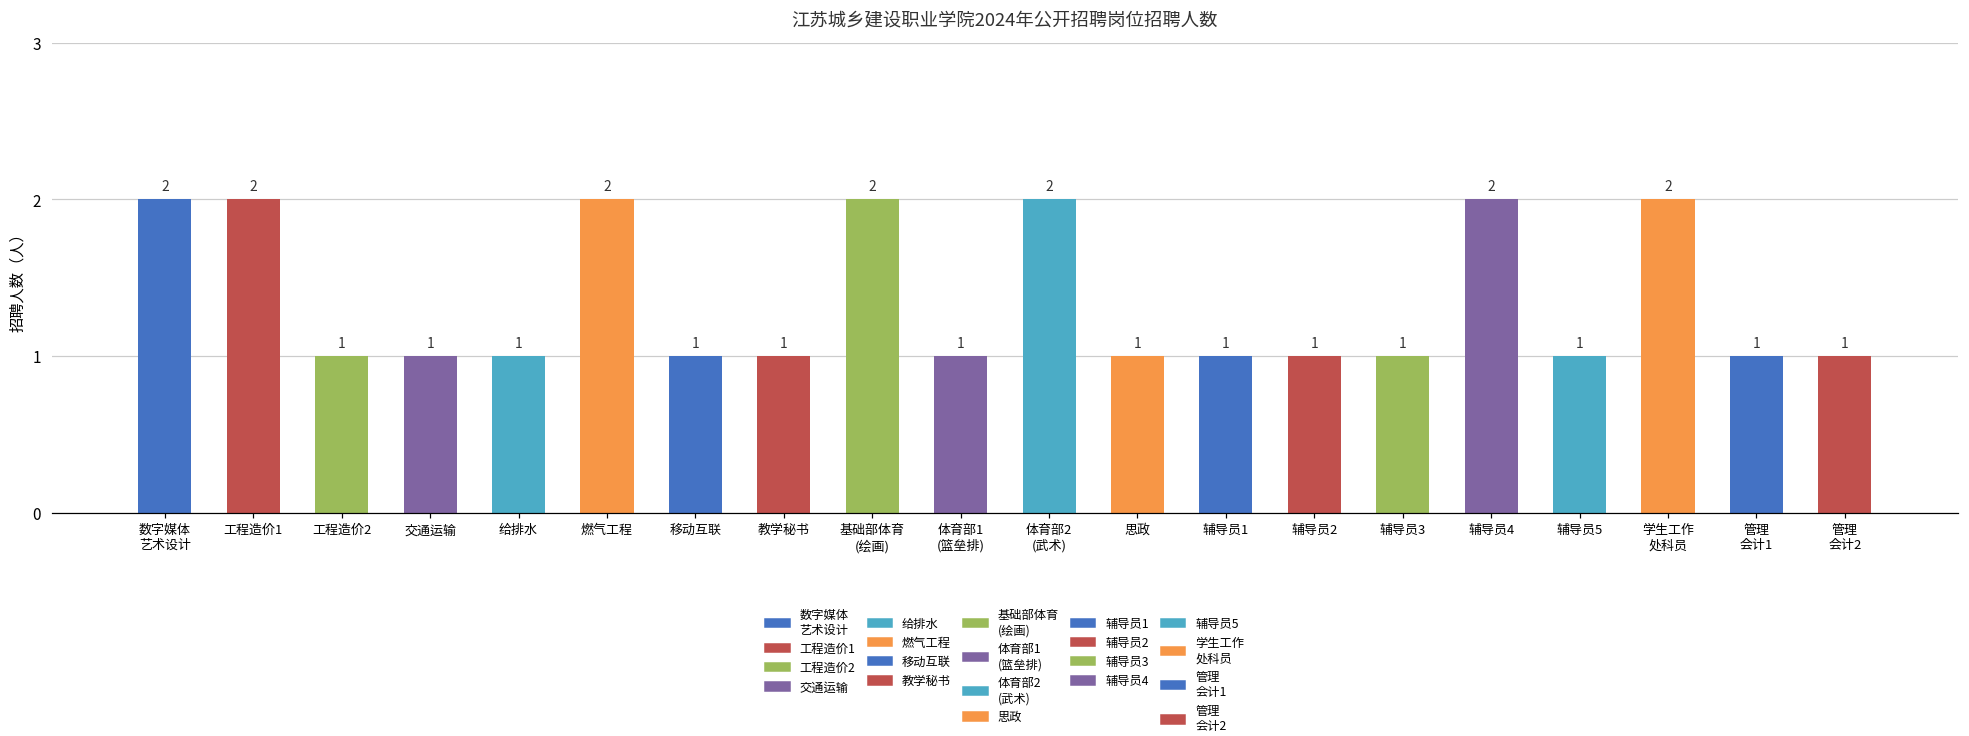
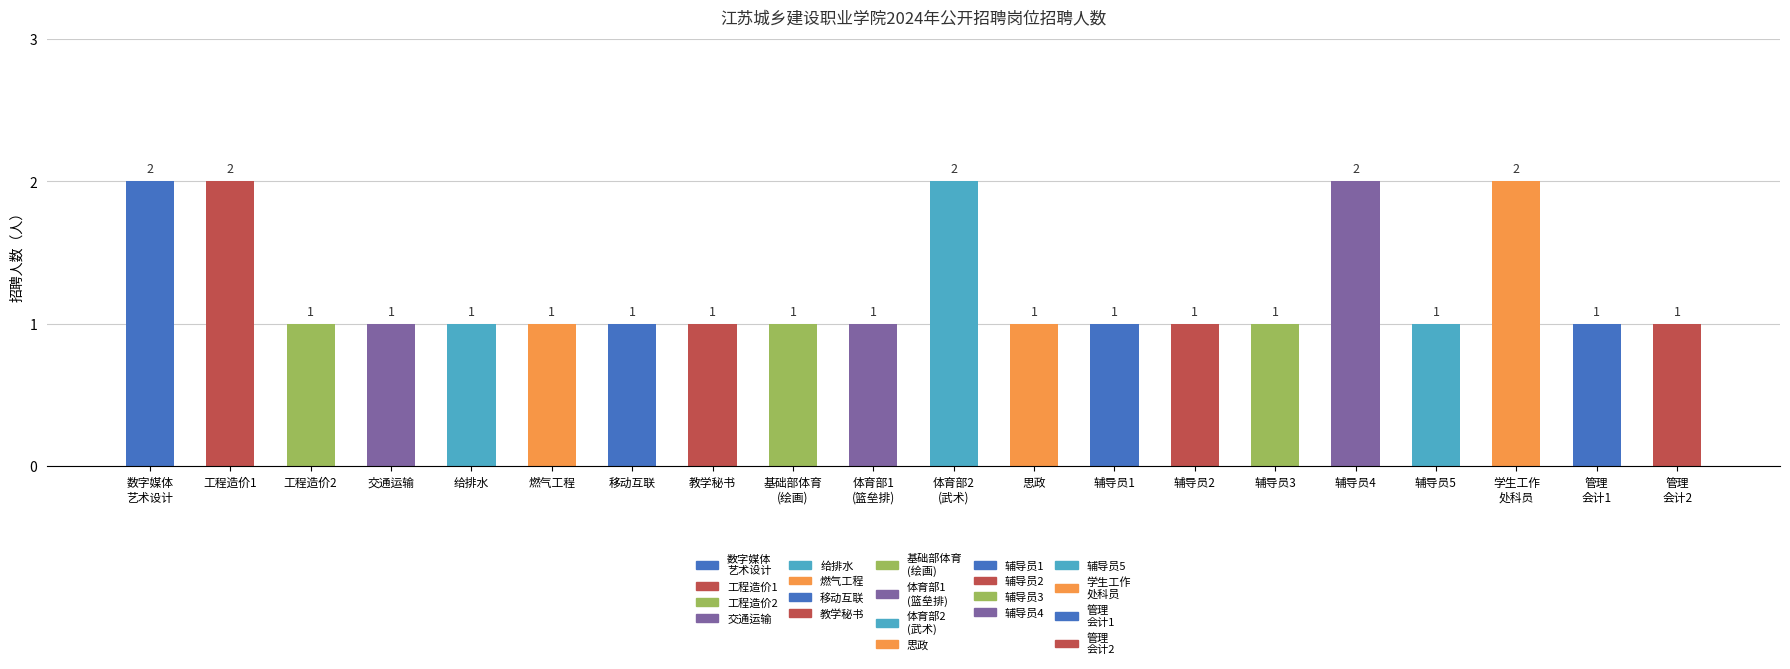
燃气工程: 2 -> 1
基础部体育 (绘画): 2 -> 1
